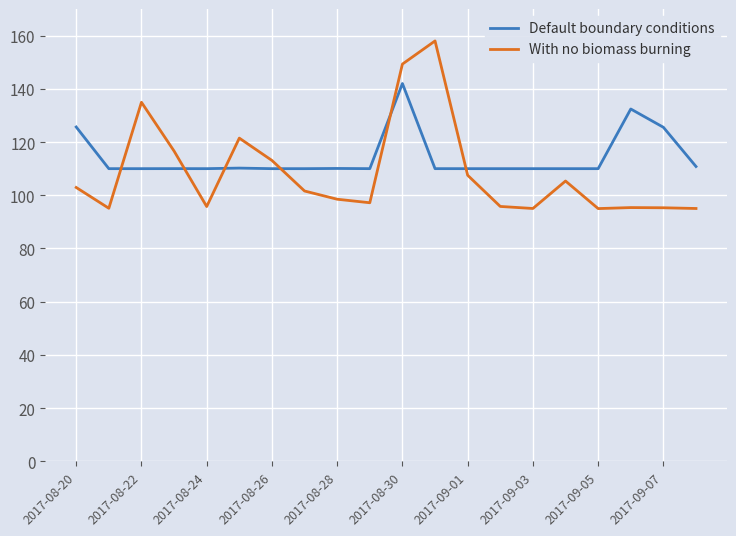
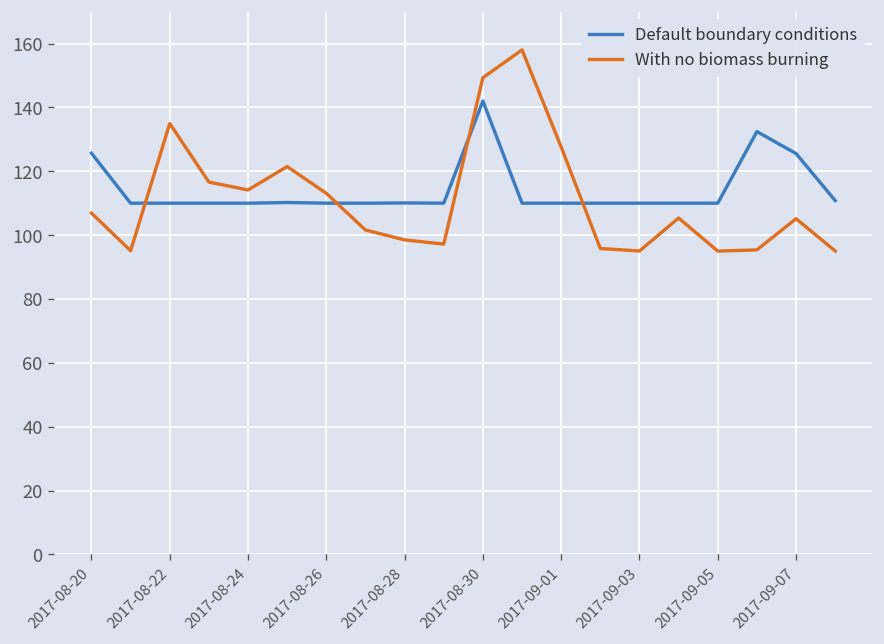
With no biomass burning, 2017-08-20: 103 -> 107
With no biomass burning, 2017-08-24: 96 -> 114
With no biomass burning, 2017-09-01: 108 -> 128
With no biomass burning, 2017-09-07: 95 -> 105
